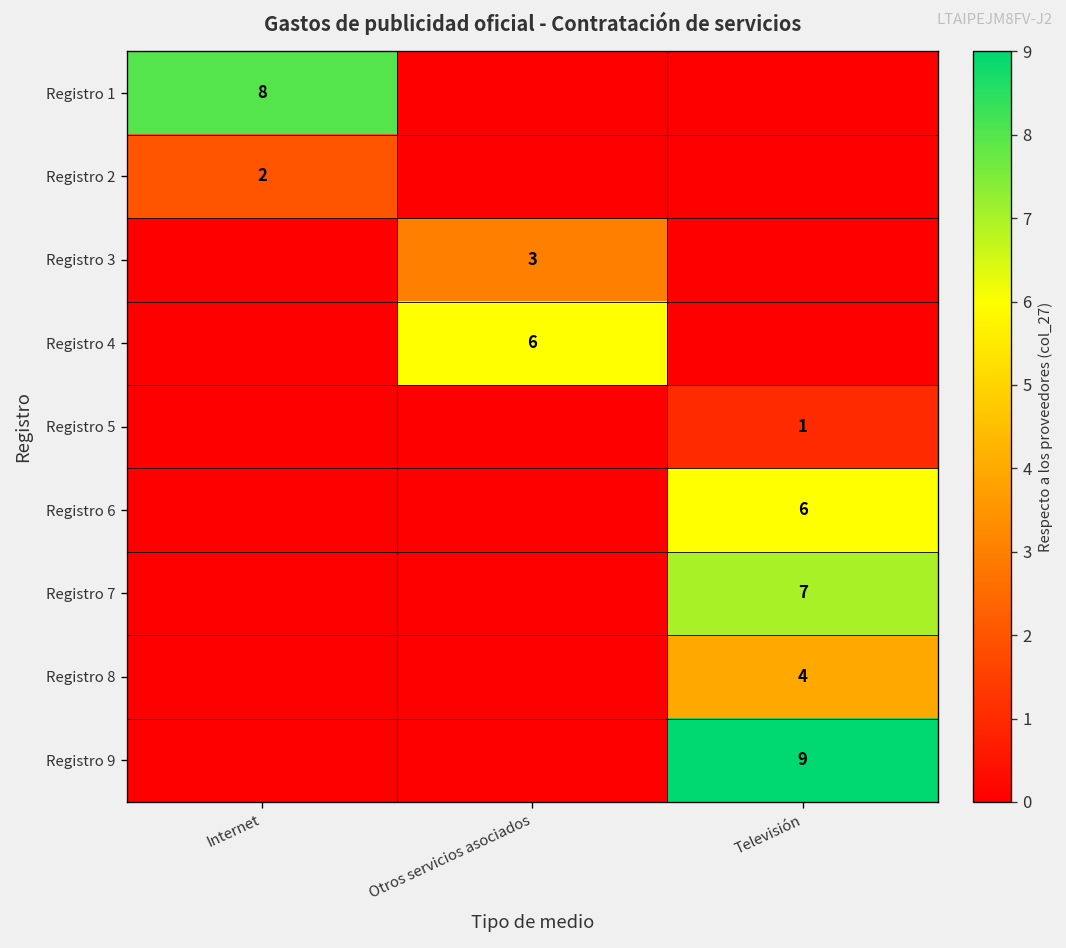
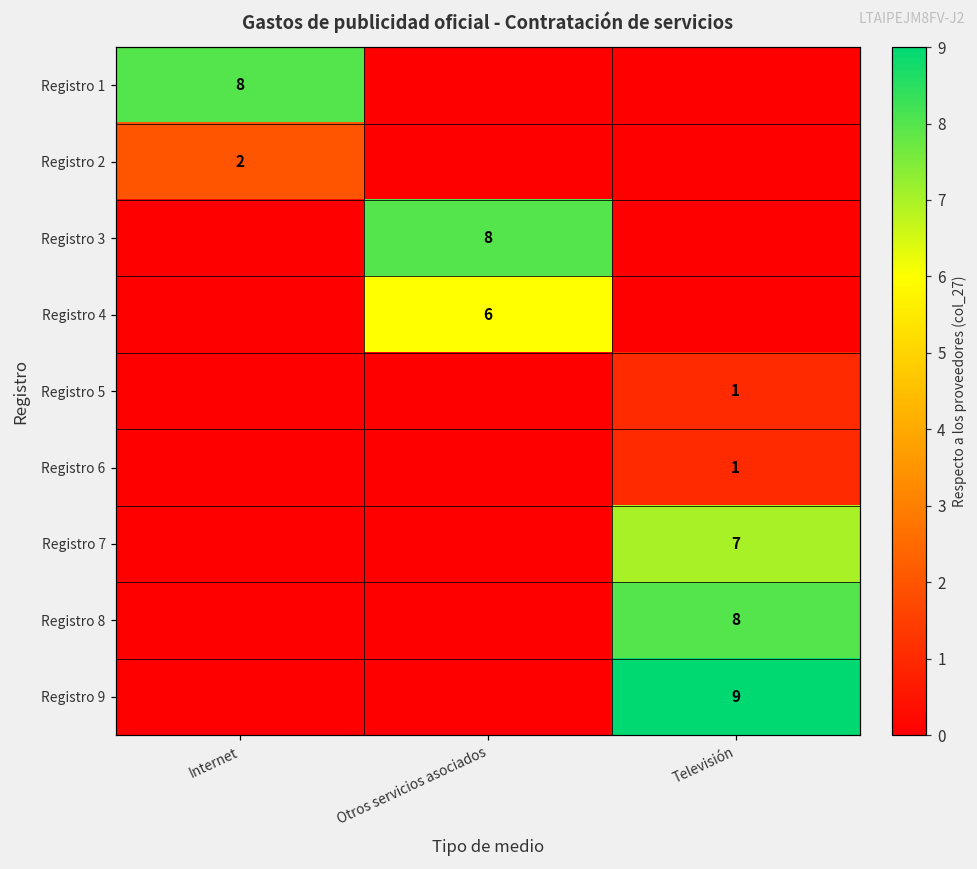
Registro 3, Otros servicios asociados: 3 -> 8
Registro 6, Televisión: 6 -> 1
Registro 8, Televisión: 4 -> 8
